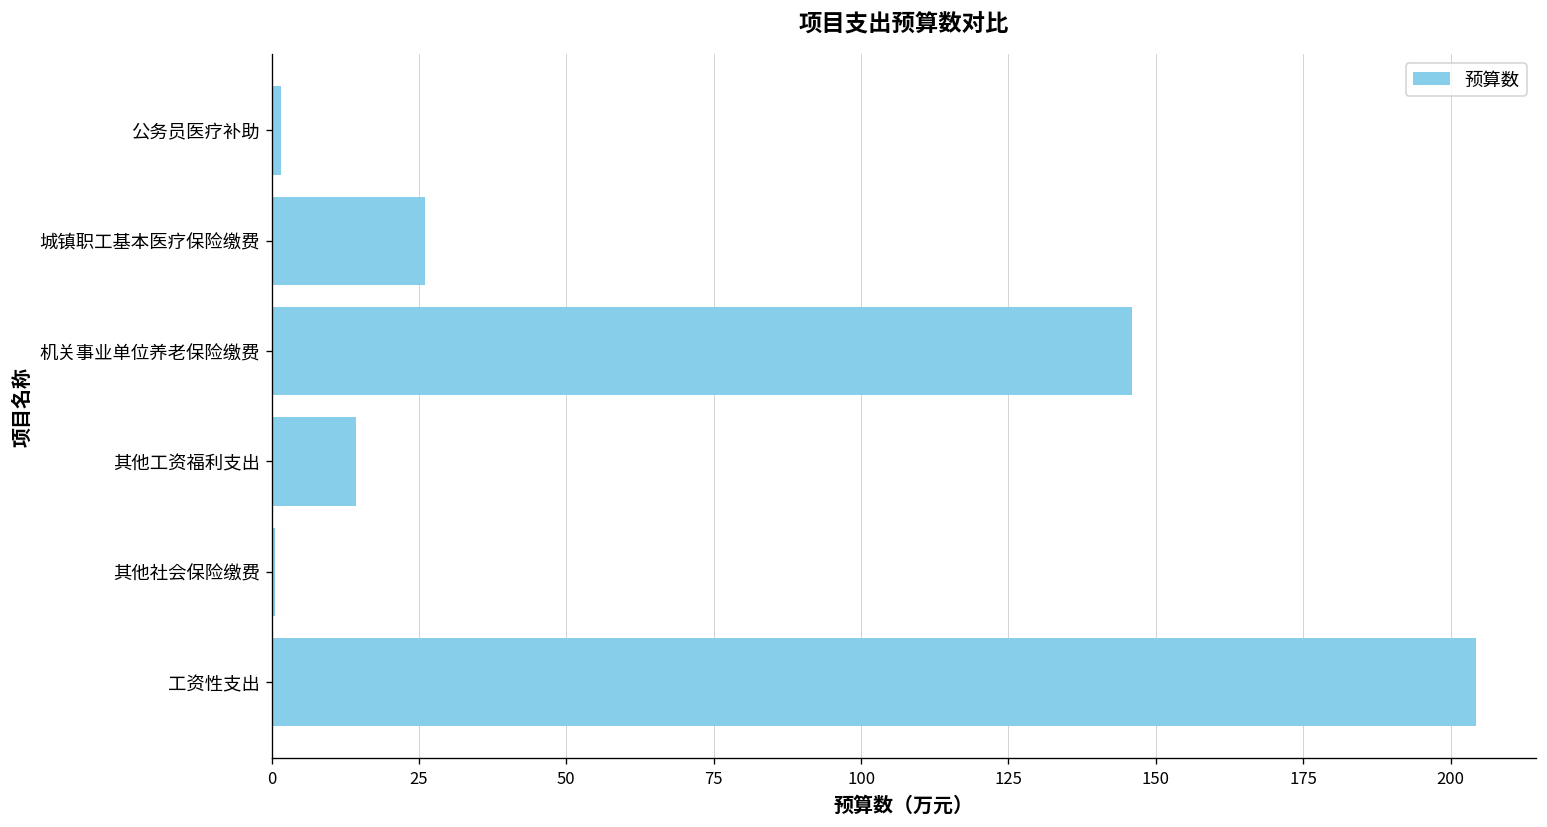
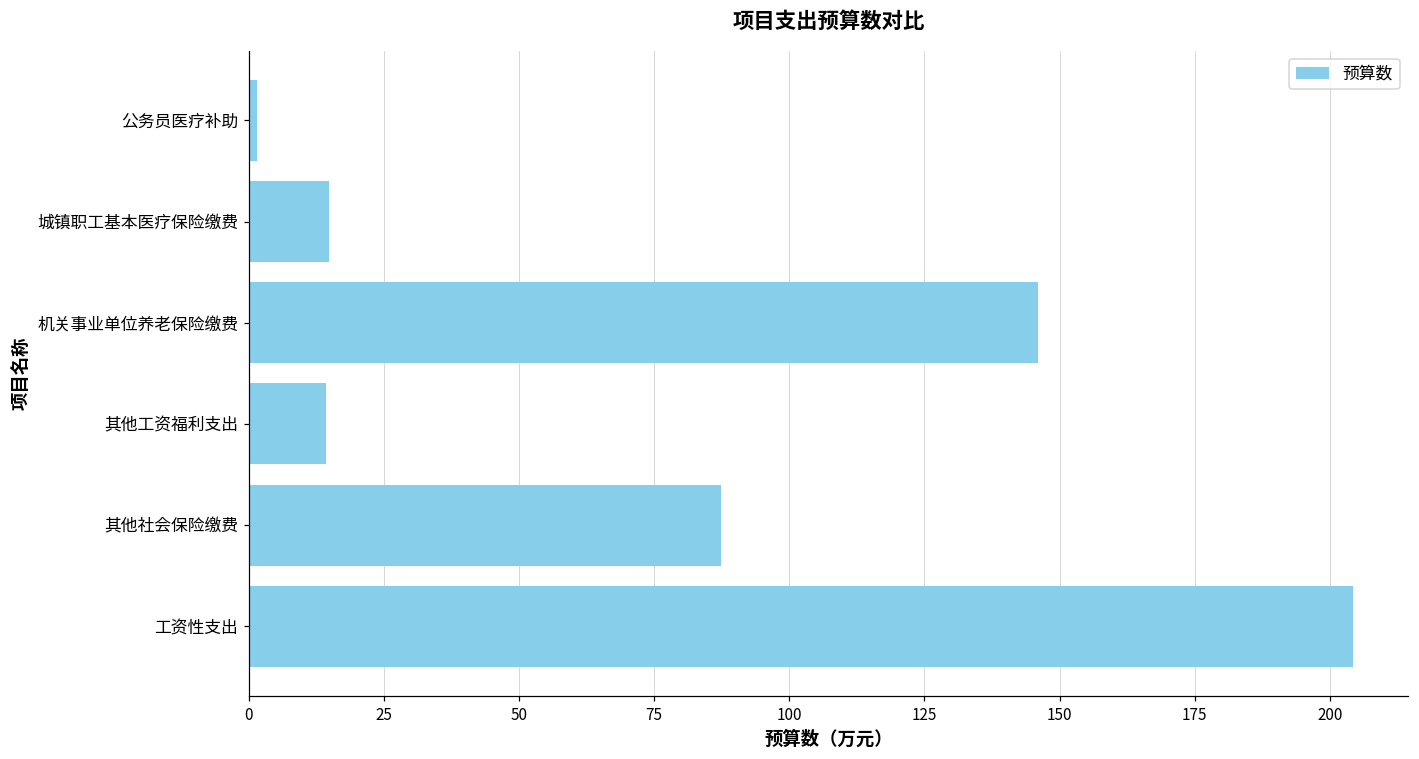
城镇职工基本医疗保险缴费: 26 -> 15
其他社会保险缴费: 1 -> 87
